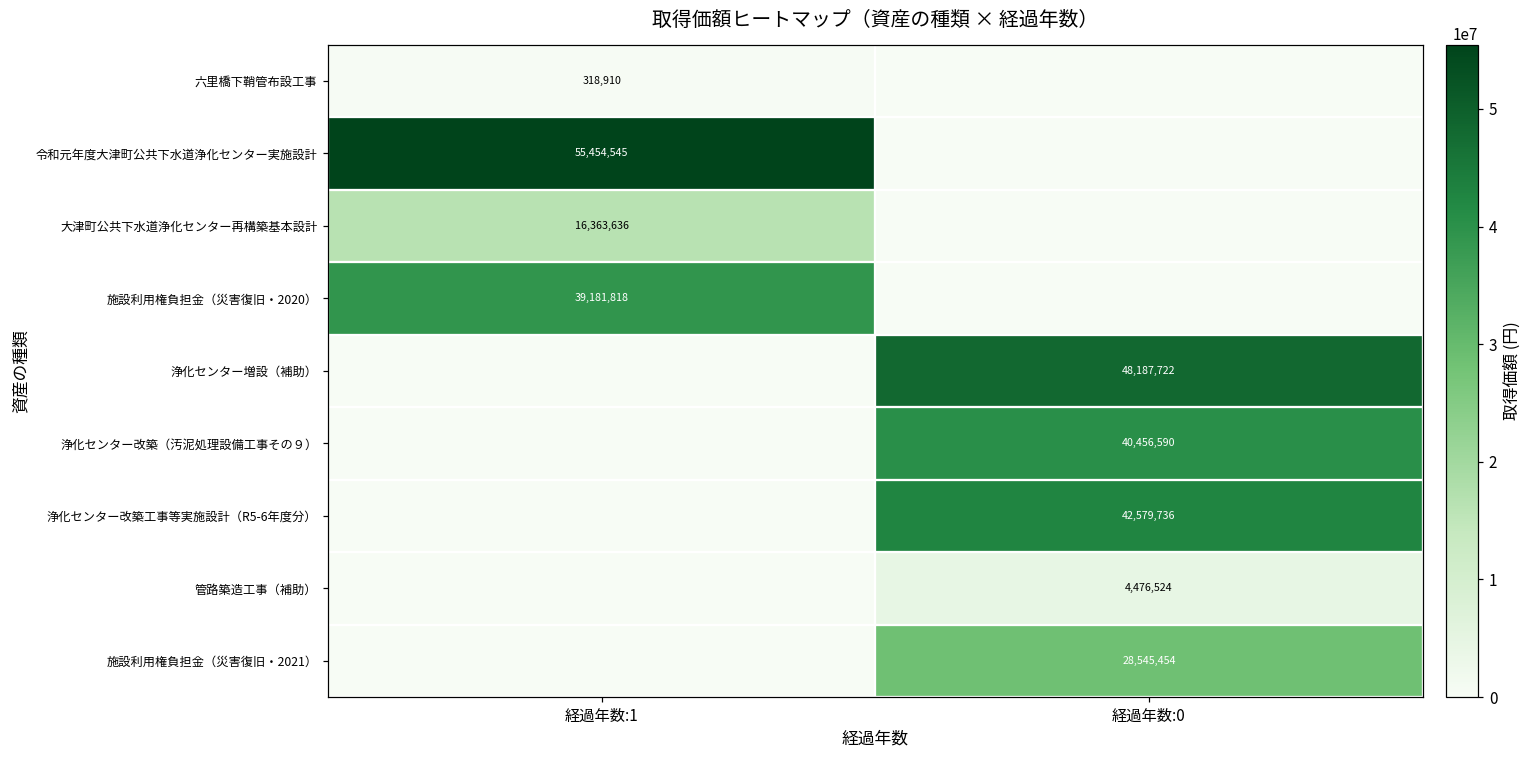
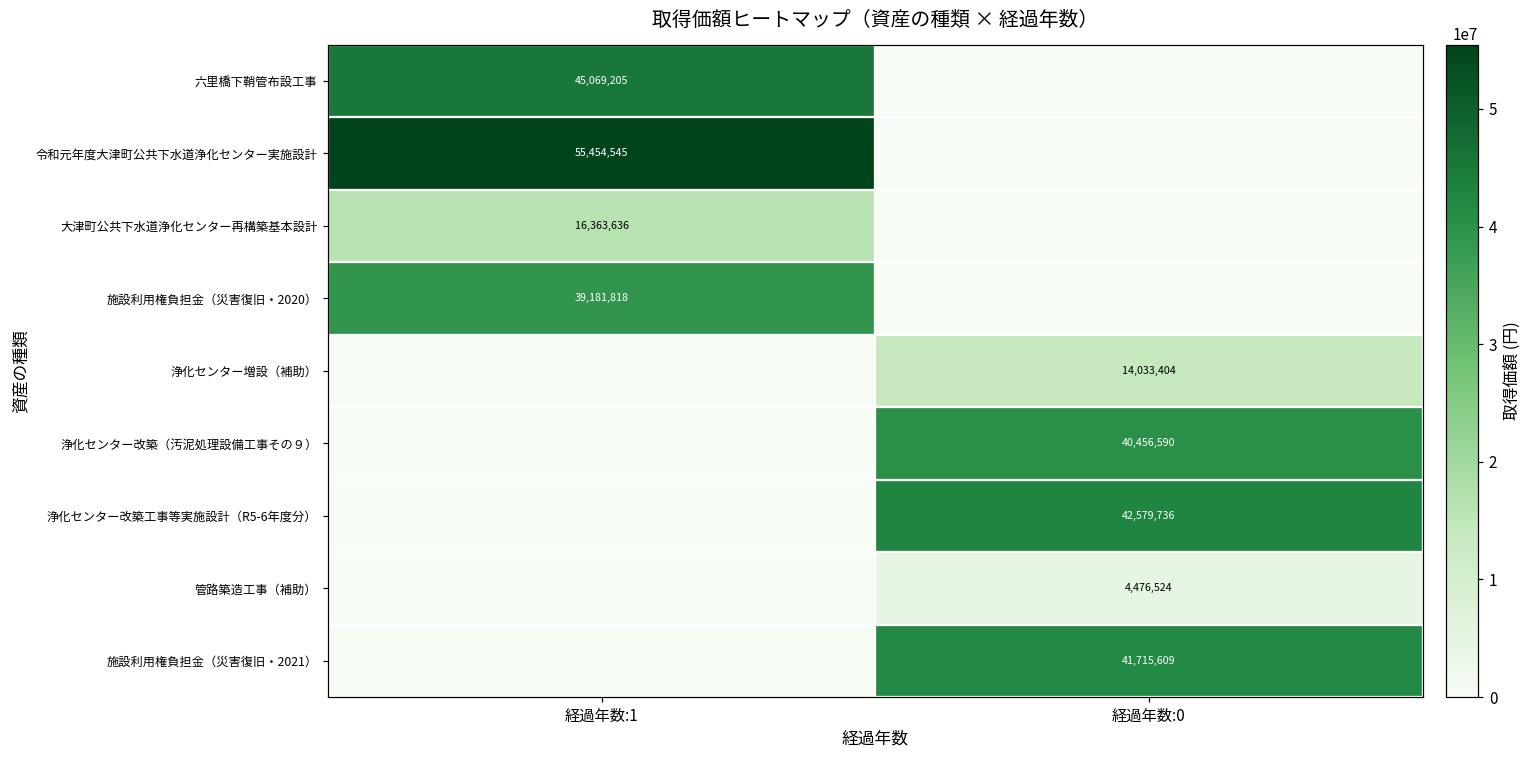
六里橋下鞘管布設工事, 経過年数:1: 318,910 -> 45,069,205
浄化センター増設（補助）, 経過年数:0: 48,187,722 -> 14,033,404
施設利用権負担金（災害復旧・2021）, 経過年数:0: 28,545,454 -> 41,715,609
